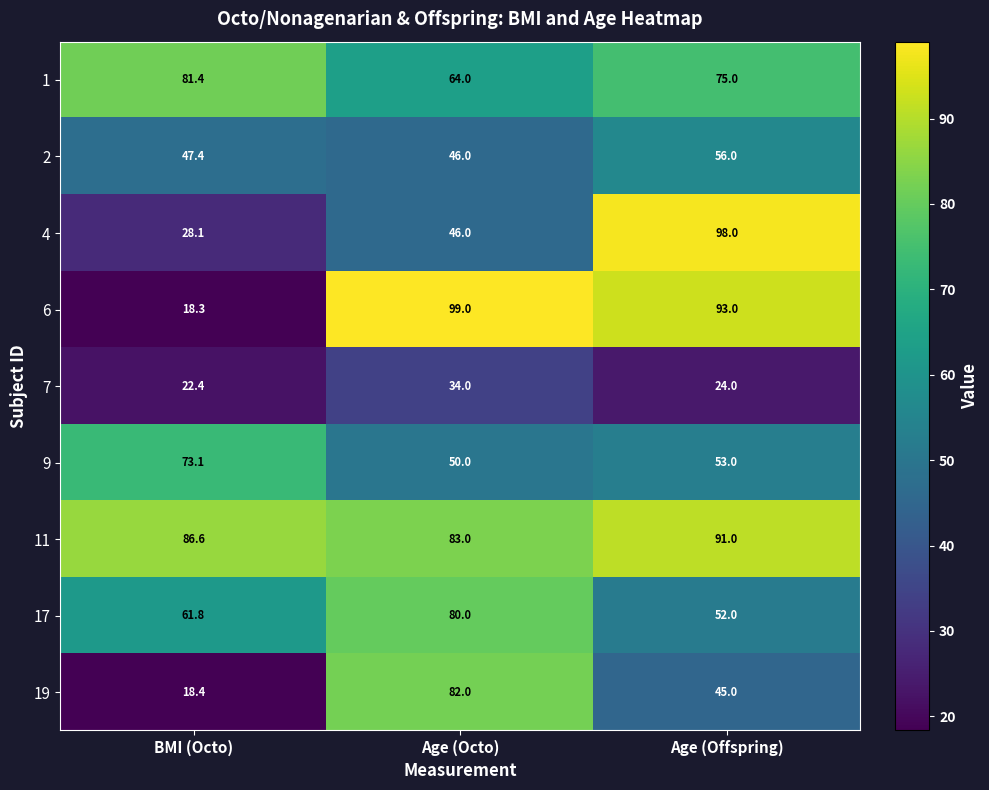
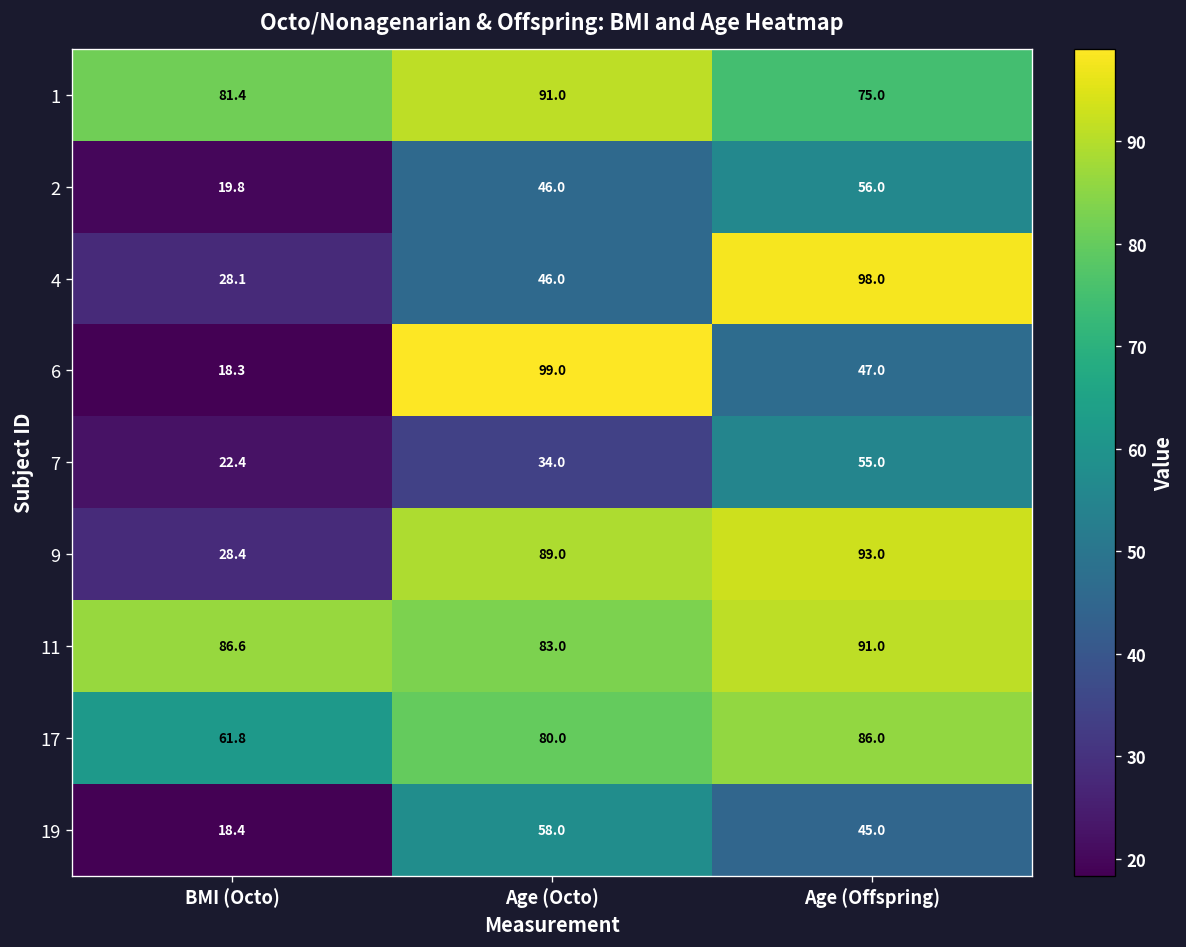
1, Age (Octo): 64.0 -> 91.0
2, BMI (Octo): 47.4 -> 19.8
6, Age (Offspring): 93.0 -> 47.0
7, Age (Offspring): 24.0 -> 55.0
9, BMI (Octo): 73.1 -> 28.4
9, Age (Octo): 50.0 -> 89.0
9, Age (Offspring): 53.0 -> 93.0
17, Age (Offspring): 52.0 -> 86.0
19, Age (Octo): 82.0 -> 58.0
